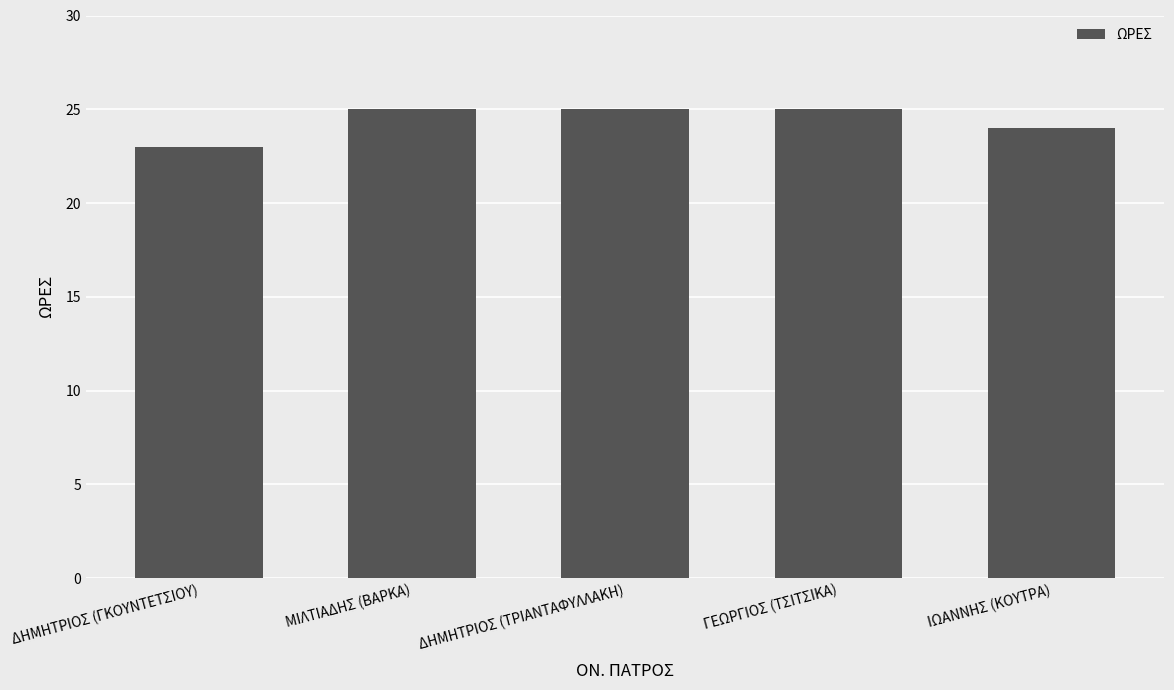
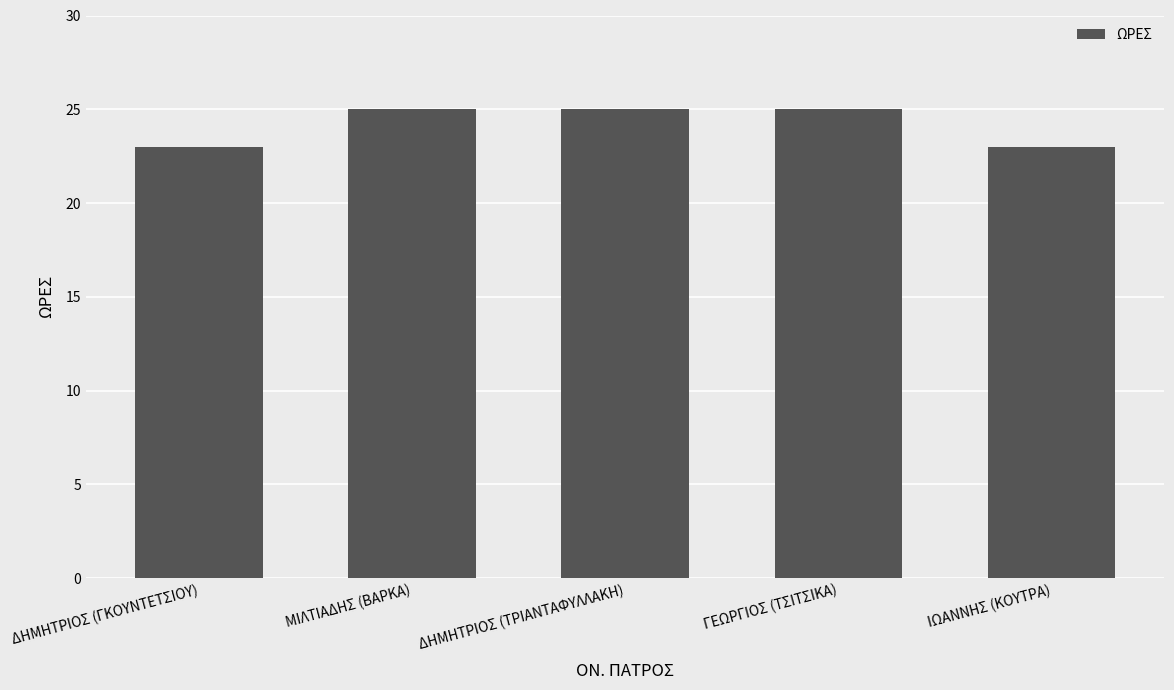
ΙΩΑΝΝΗΣ (ΚΟΥΤΡΑ): 24 -> 23
